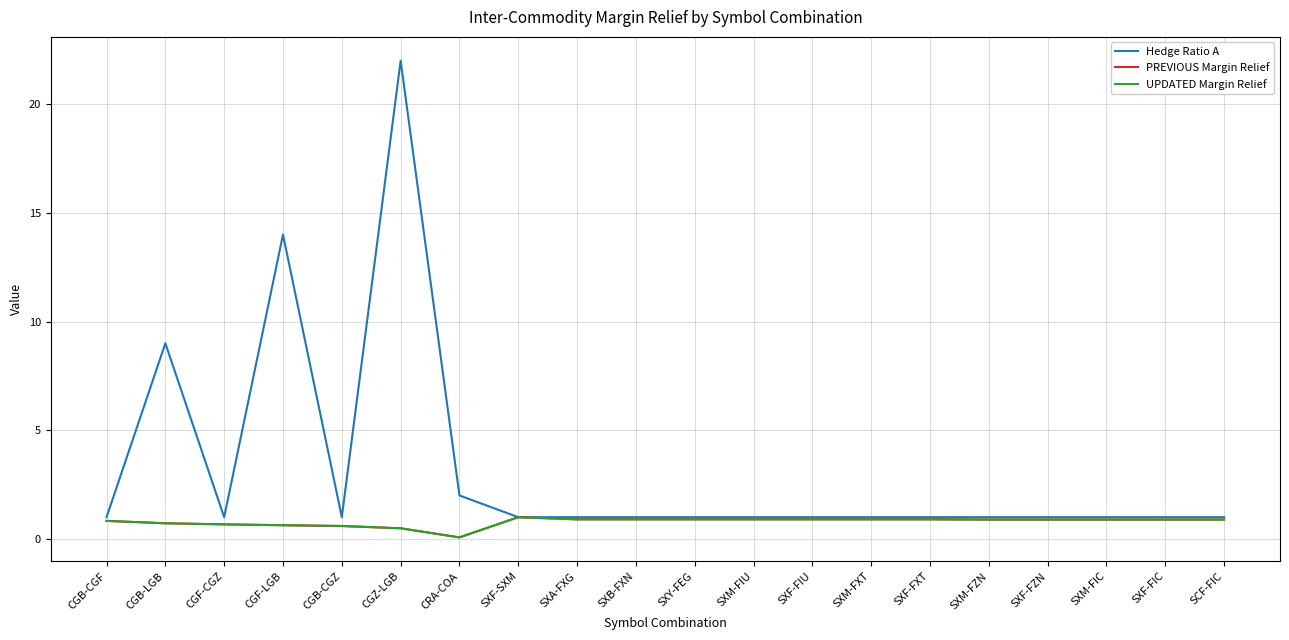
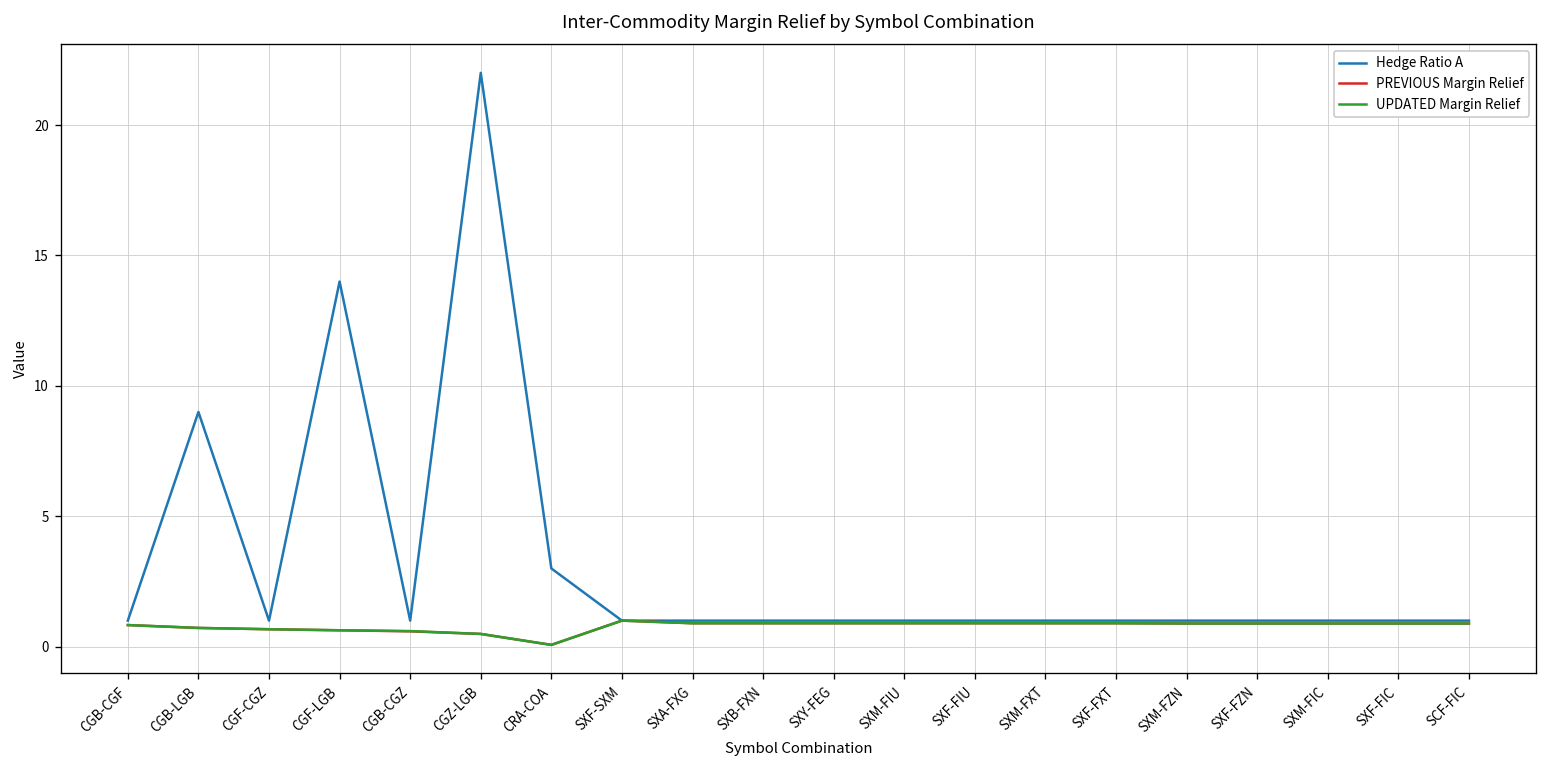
Hedge Ratio A, CRA-COA: 2 -> 3
